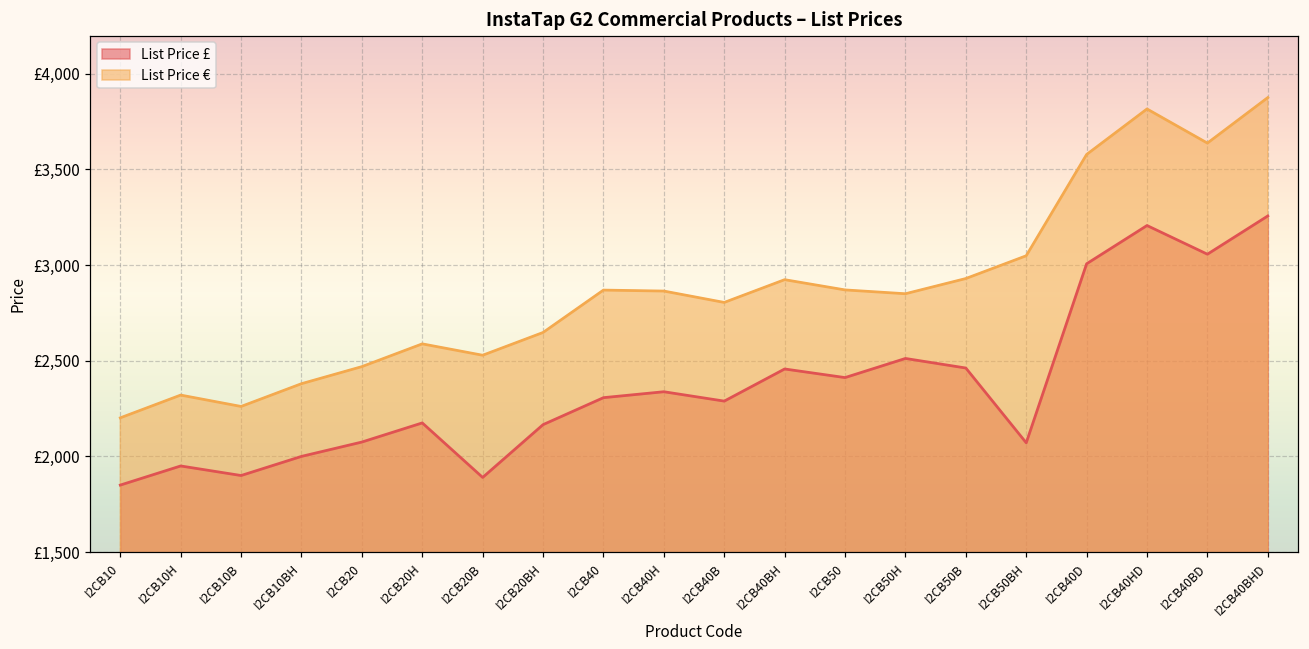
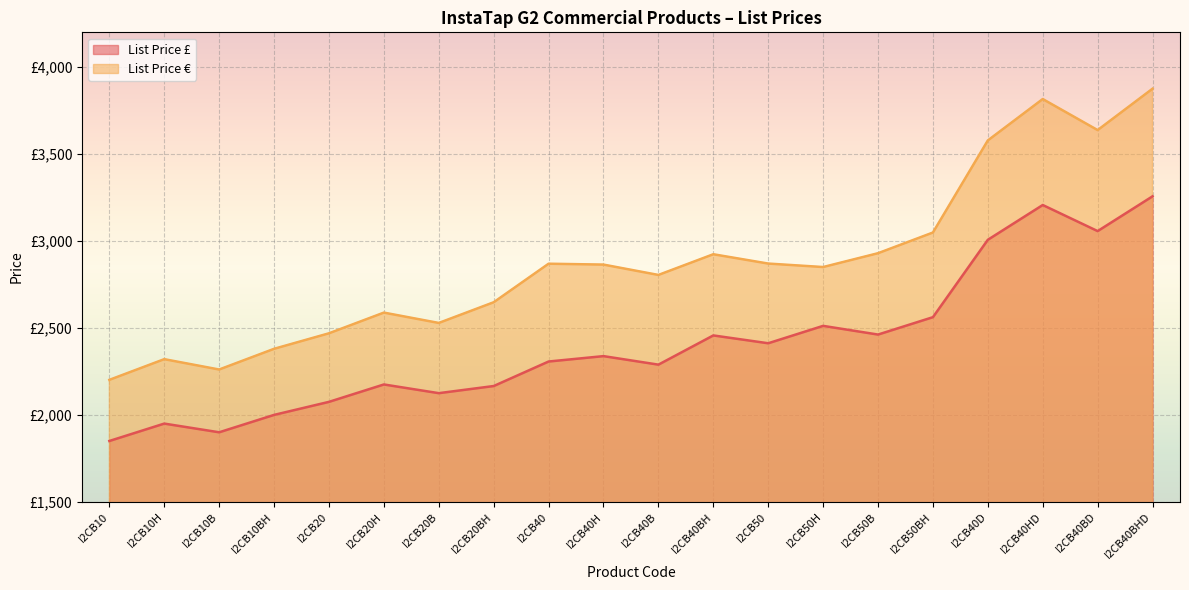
List Price £, I2CB20B: £1,890 -> £2,130
List Price £, I2CB50BH: £2,070 -> £2,560
